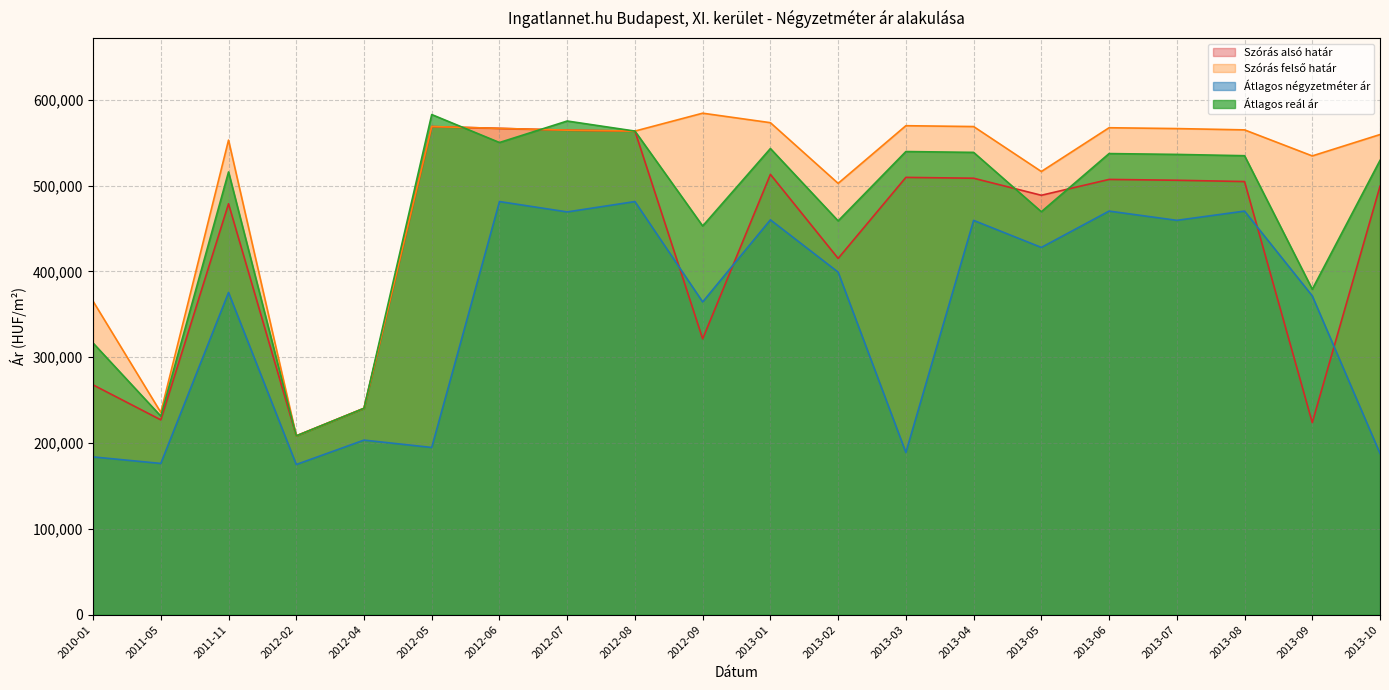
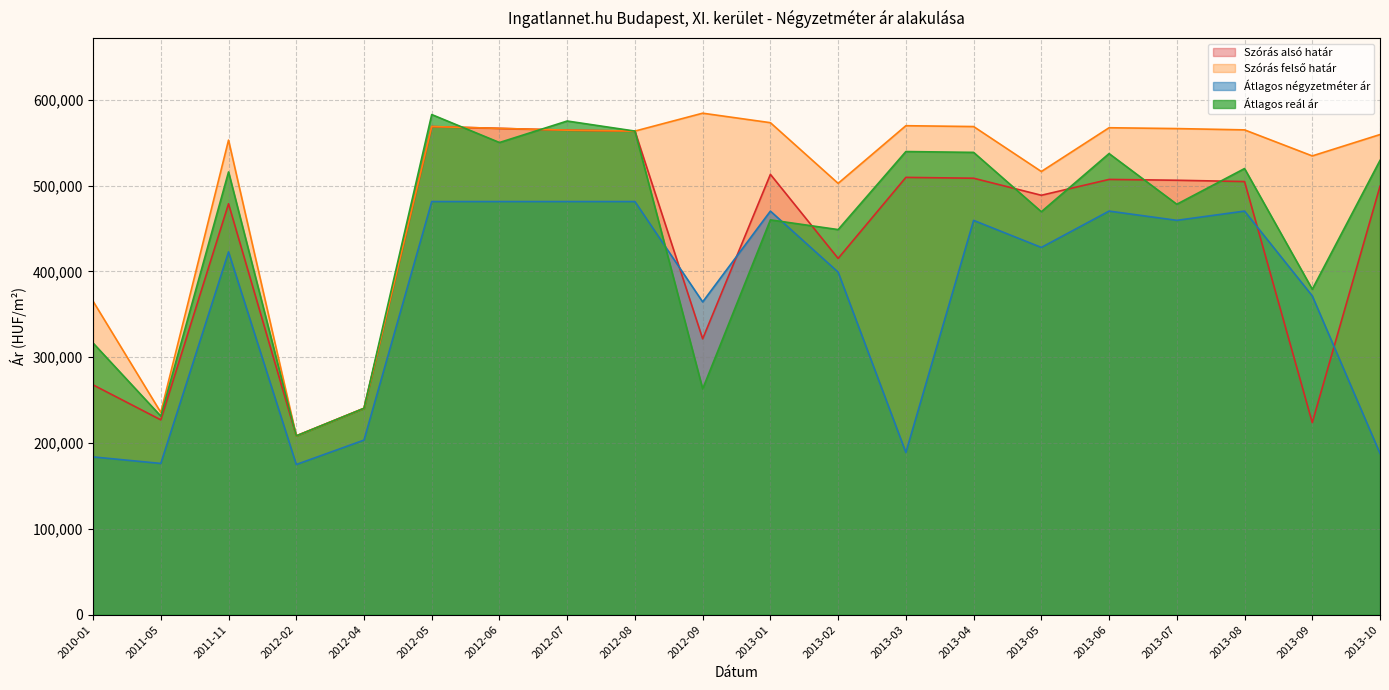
Átlagos négyzetméter ár, 2011-11: 380,000 -> 420,000
Átlagos négyzetméter ár, 2012-05: 190,000 -> 480,000
Átlagos négyzetméter ár, 2012-07: 470,000 -> 480,000
Átlagos reál ár, 2012-09: 450,000 -> 260,000
Átlagos négyzetméter ár, 2013-01: 460,000 -> 470,000
Átlagos reál ár, 2013-01: 540,000 -> 460,000
Átlagos reál ár, 2013-02: 460,000 -> 450,000
Átlagos reál ár, 2013-07: 540,000 -> 480,000
Átlagos reál ár, 2013-08: 530,000 -> 520,000
